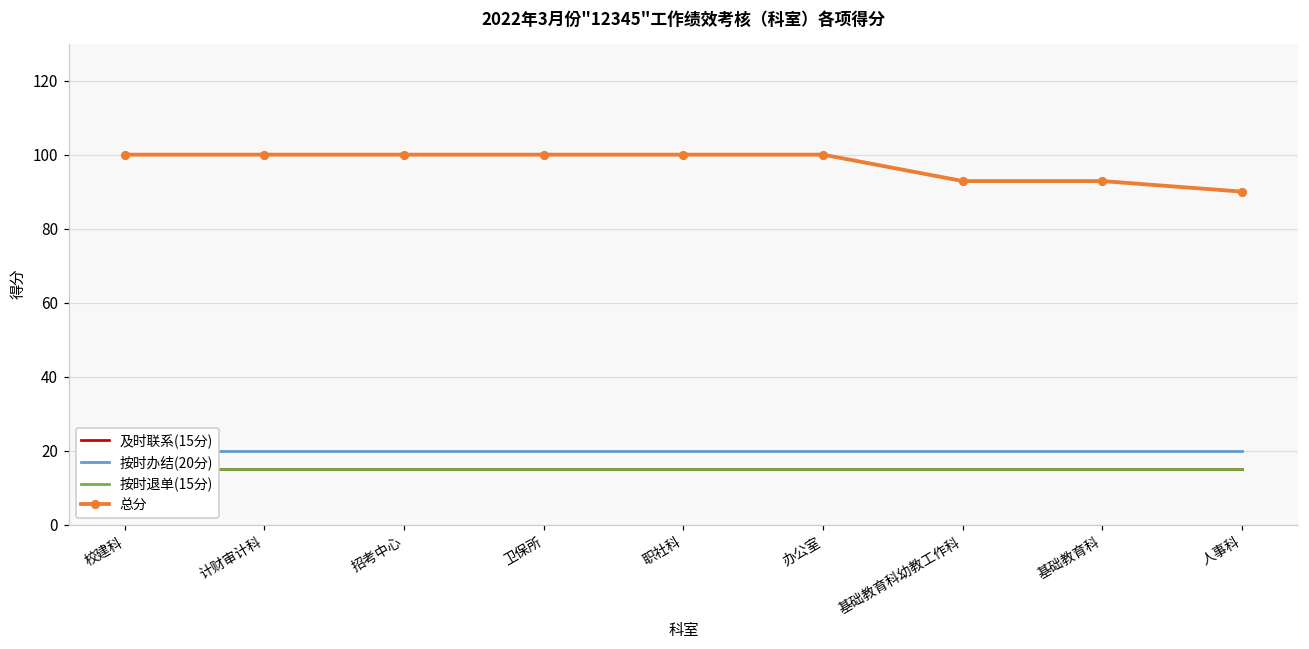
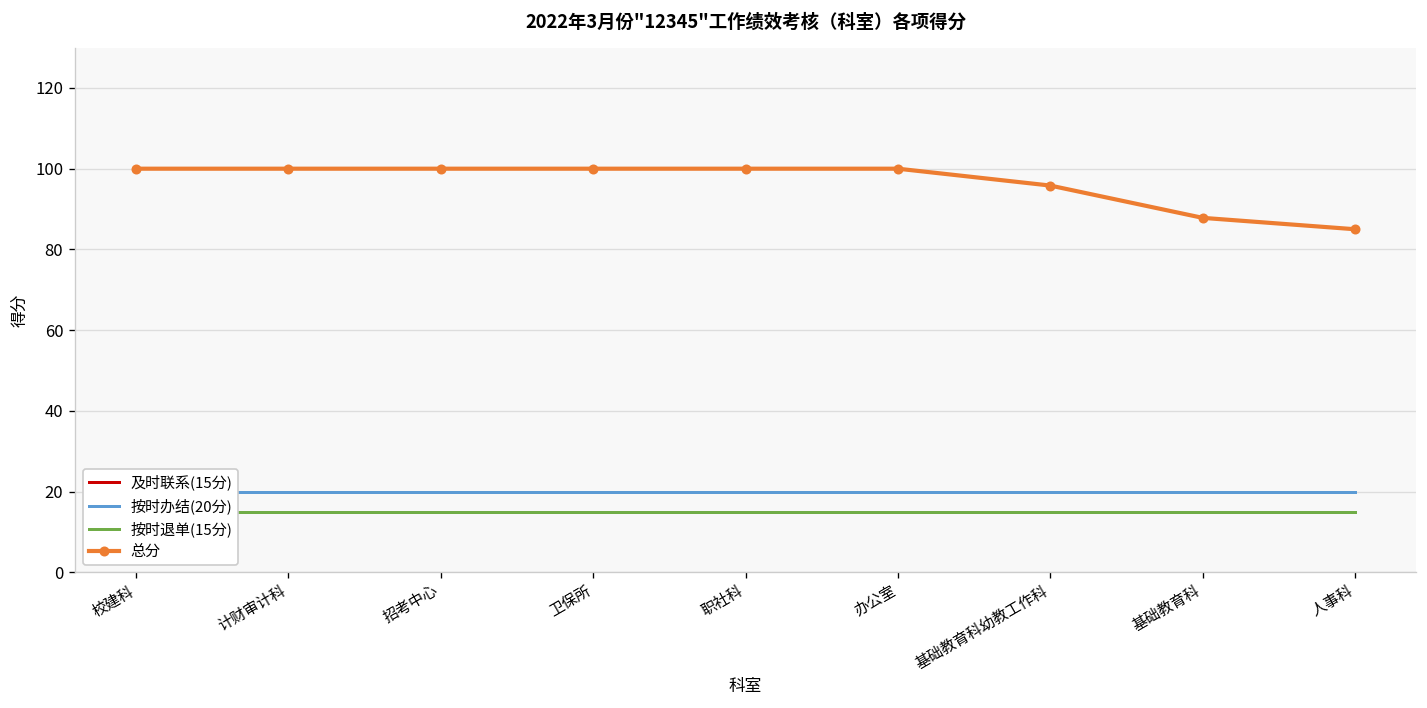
总分, 基础教育科幼教工作科: 93 -> 96
总分, 基础教育科: 93 -> 88
总分, 人事科: 90 -> 85
